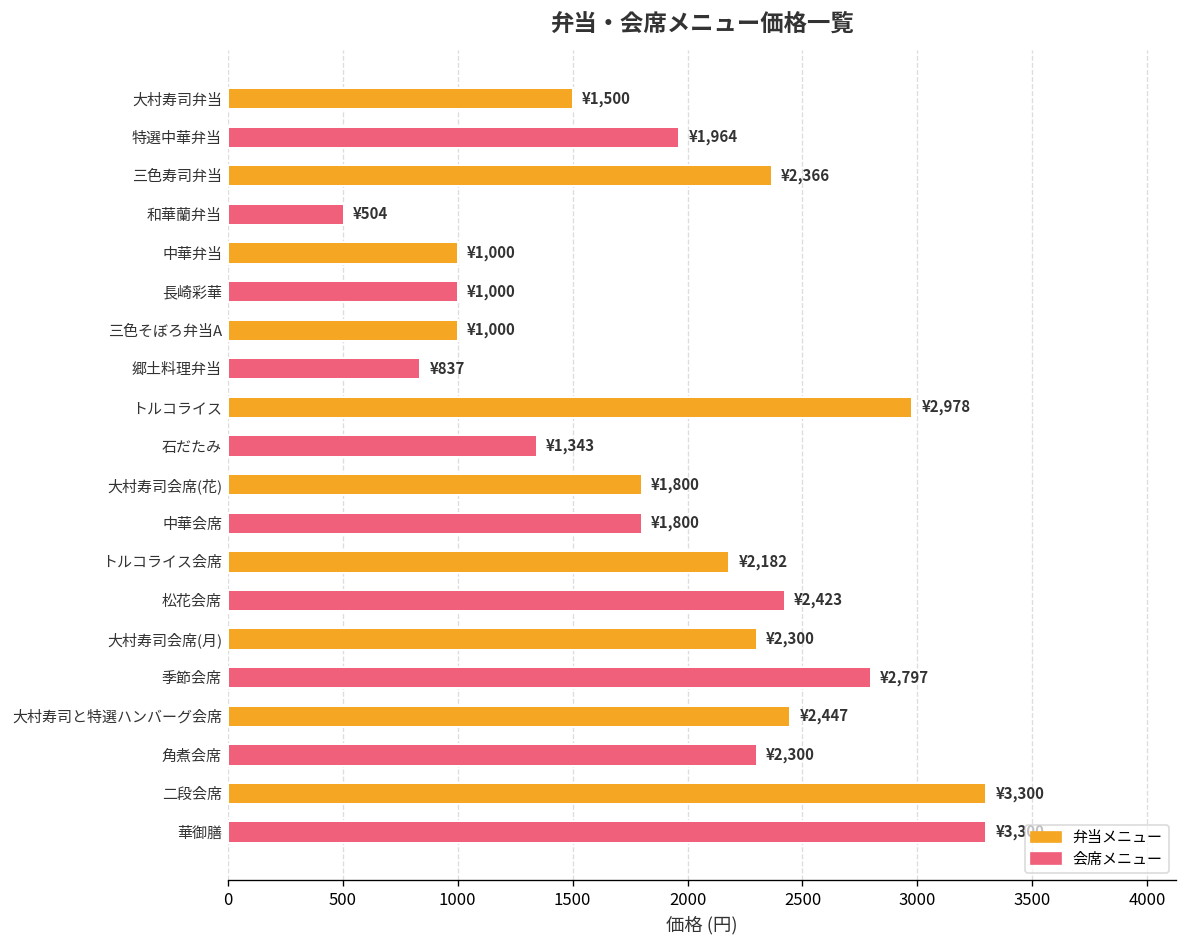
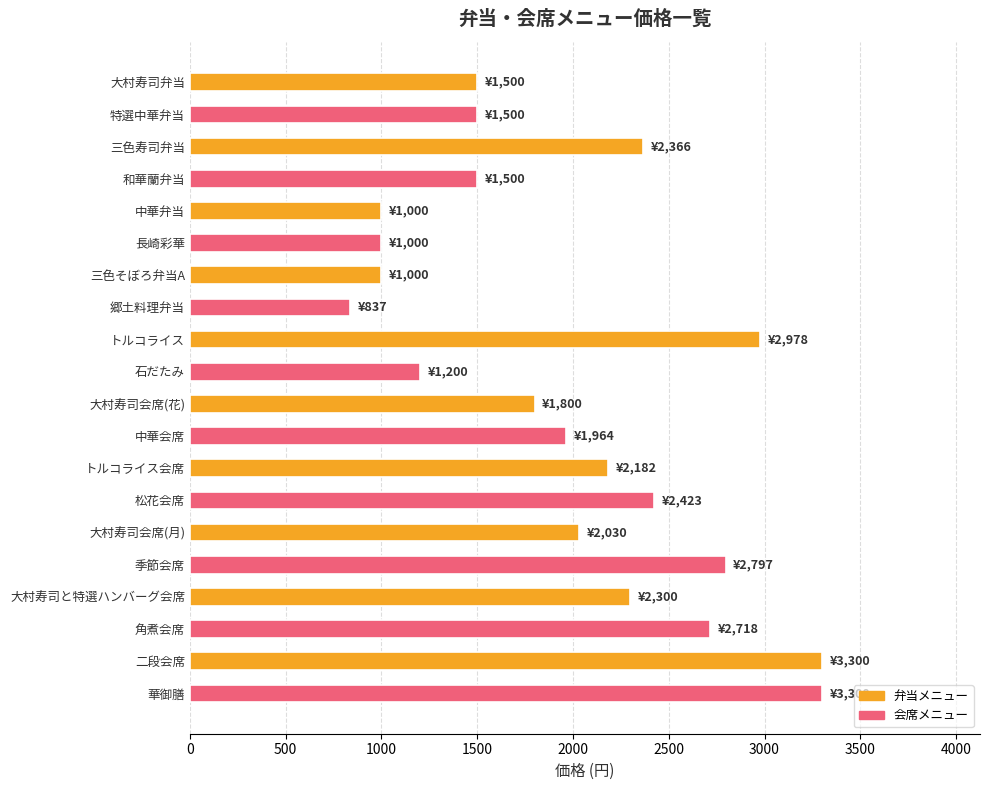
特選中華弁当: ¥1,964 -> ¥1,500
和華蘭弁当: ¥504 -> ¥1,500
石だたみ: ¥1,343 -> ¥1,200
中華会席: ¥1,800 -> ¥1,964
大村寿司会席(月): ¥2,300 -> ¥2,030
大村寿司と特選ハンバーグ会席: ¥2,447 -> ¥2,300
角煮会席: ¥2,300 -> ¥2,718
